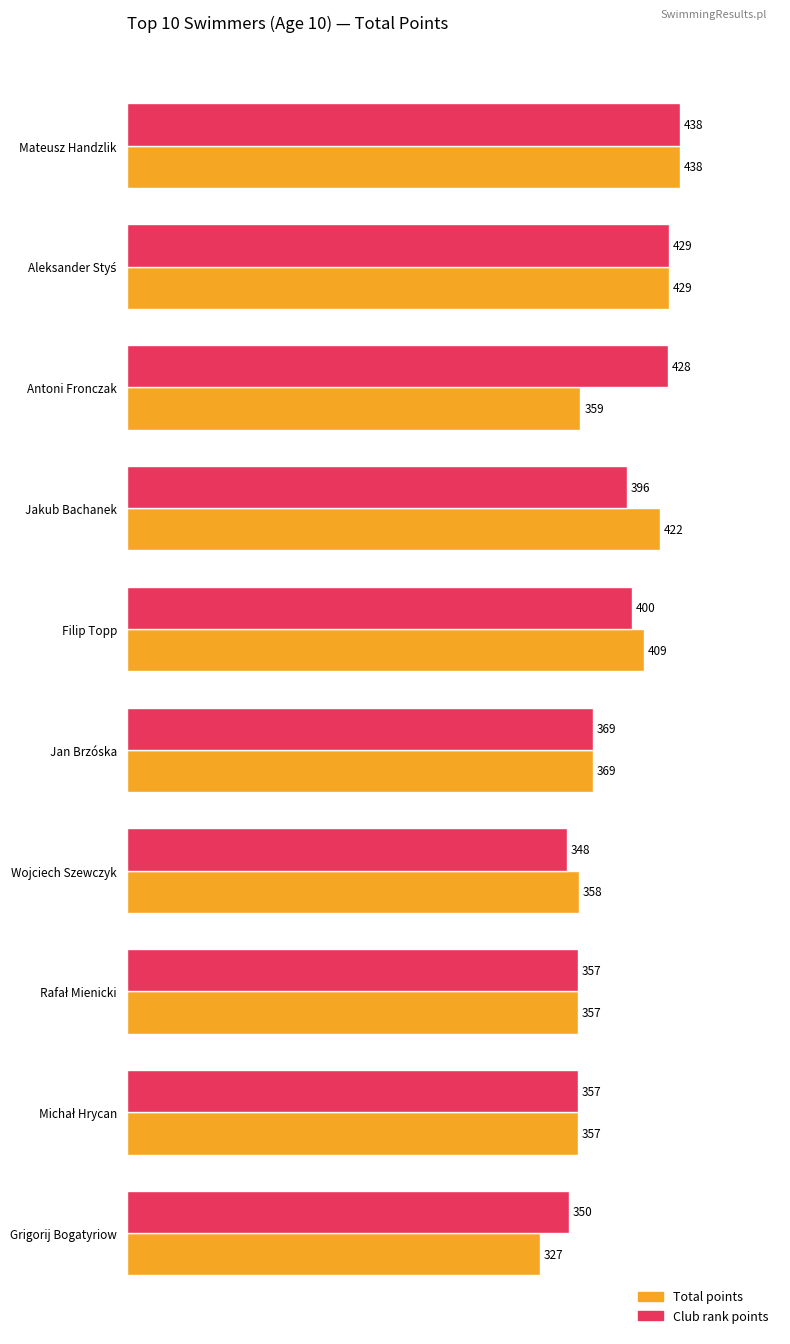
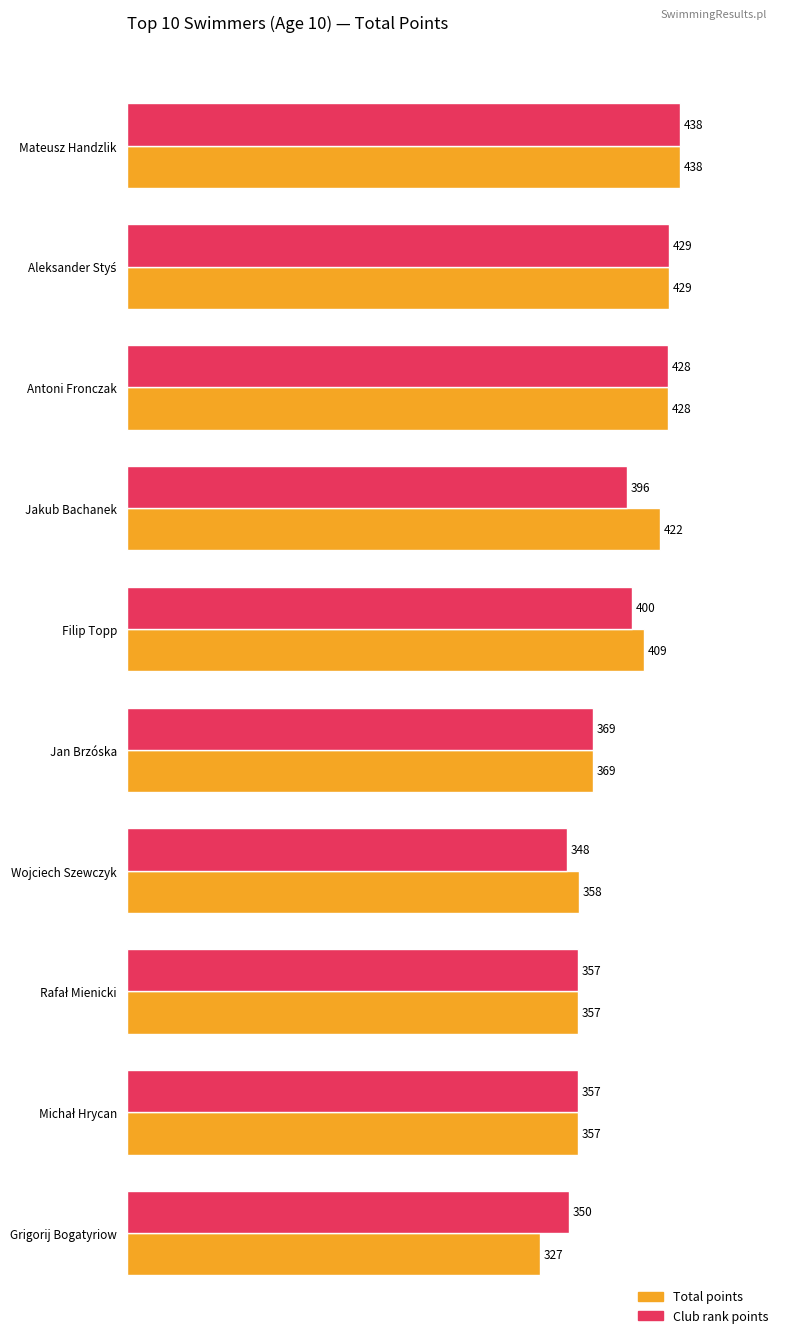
Total points, Antoni Fronczak: 359 -> 428
